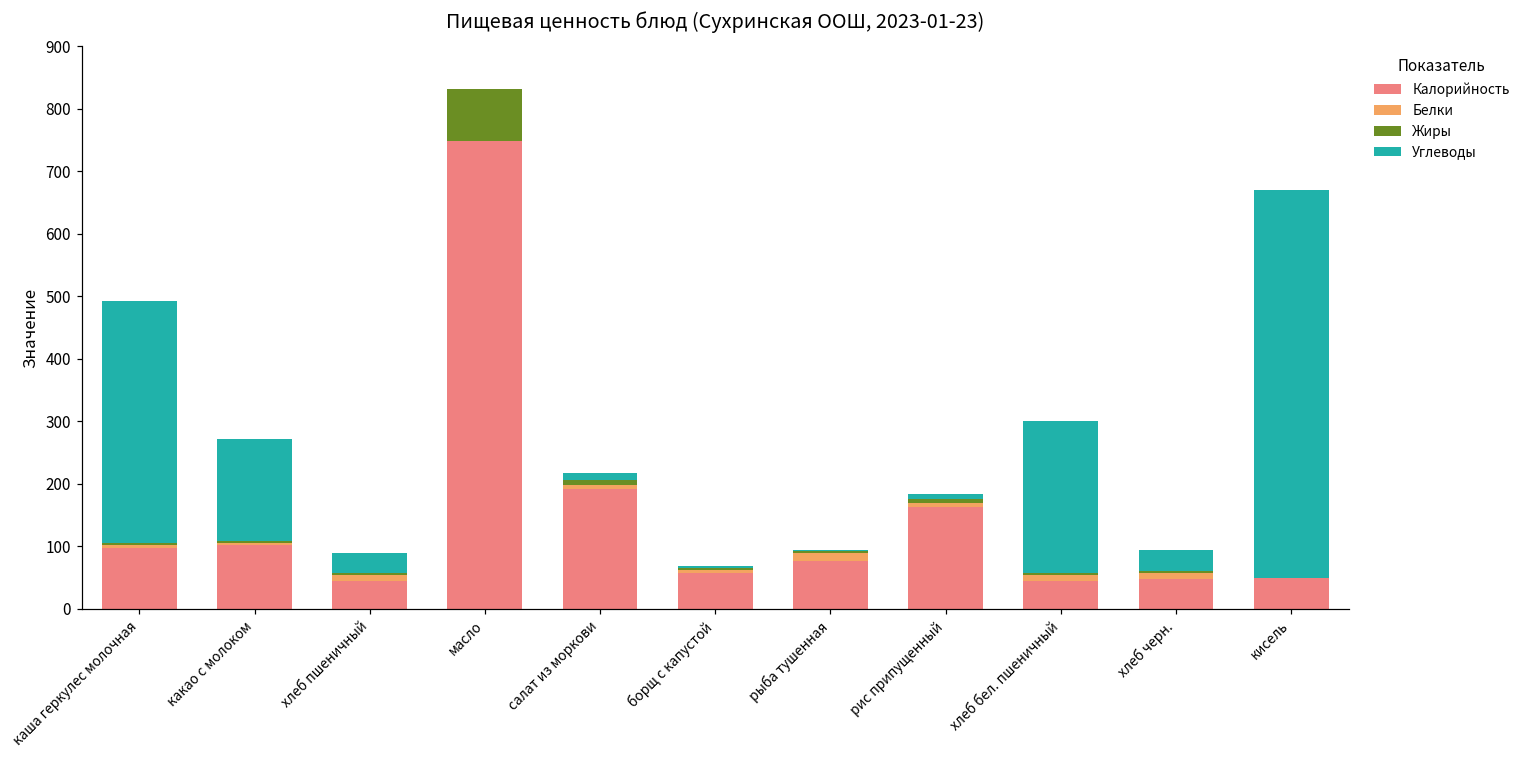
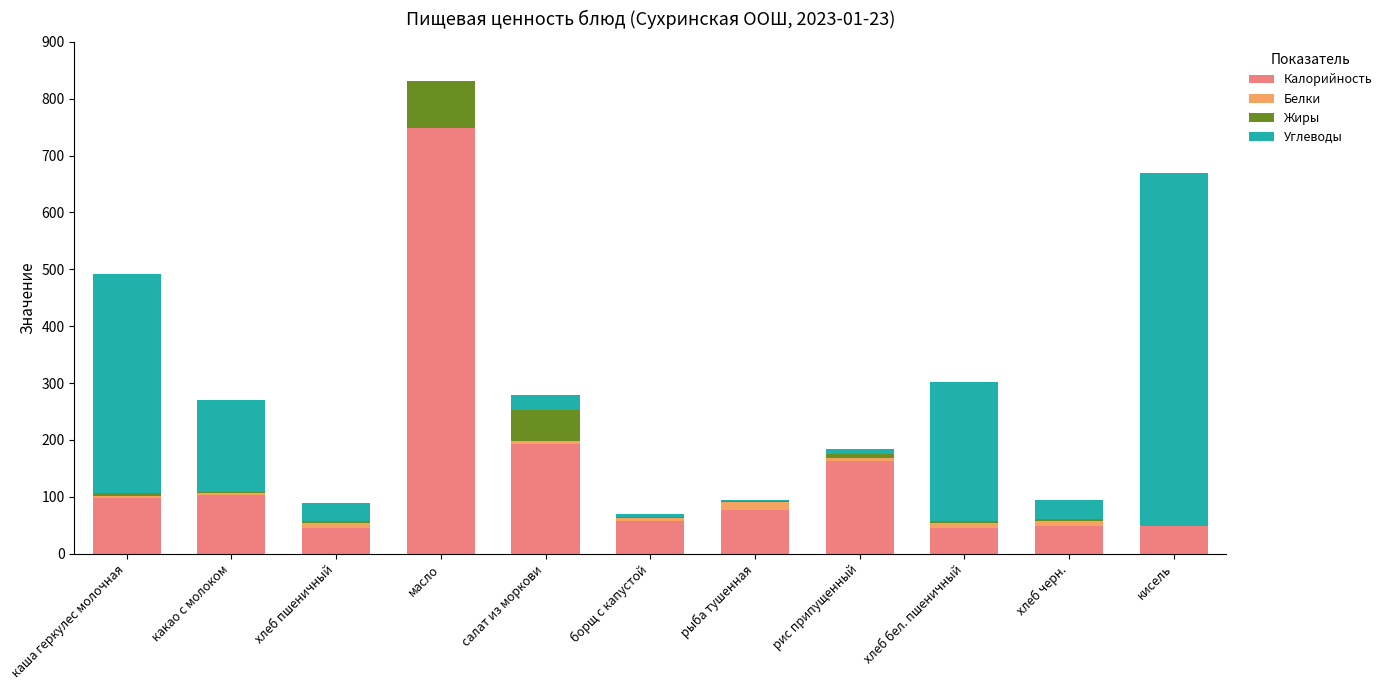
Жиры, салат из моркови: 10 -> 50
Углеводы, салат из моркови: 10 -> 30
